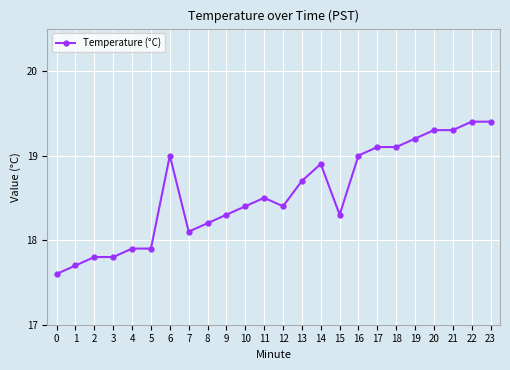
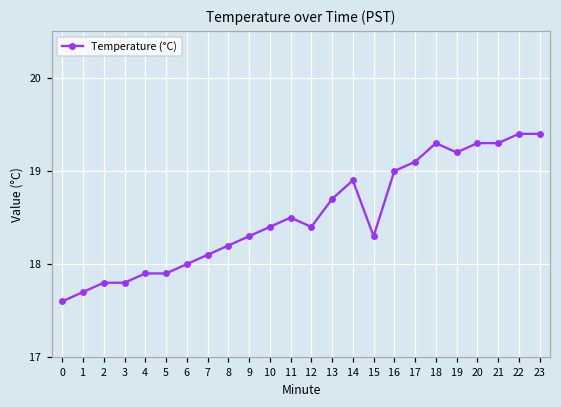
6: 19 -> 18
18: 19.1 -> 19.3
